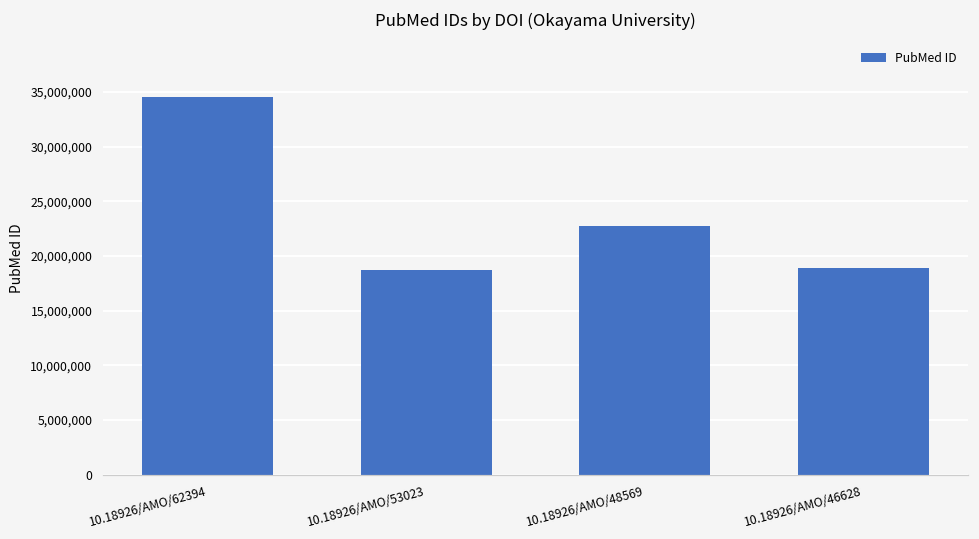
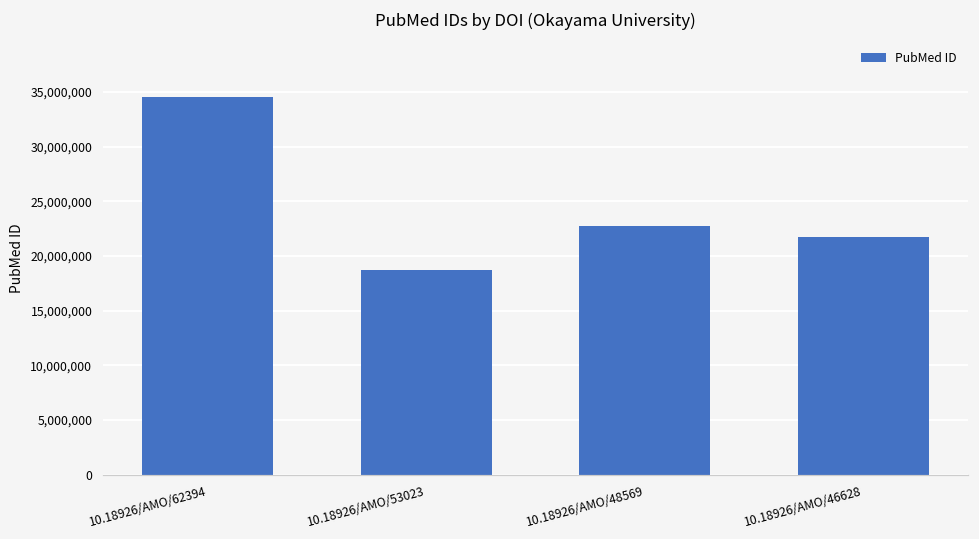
10.18926/AMO/46628: 19,000,000 -> 22,000,000
